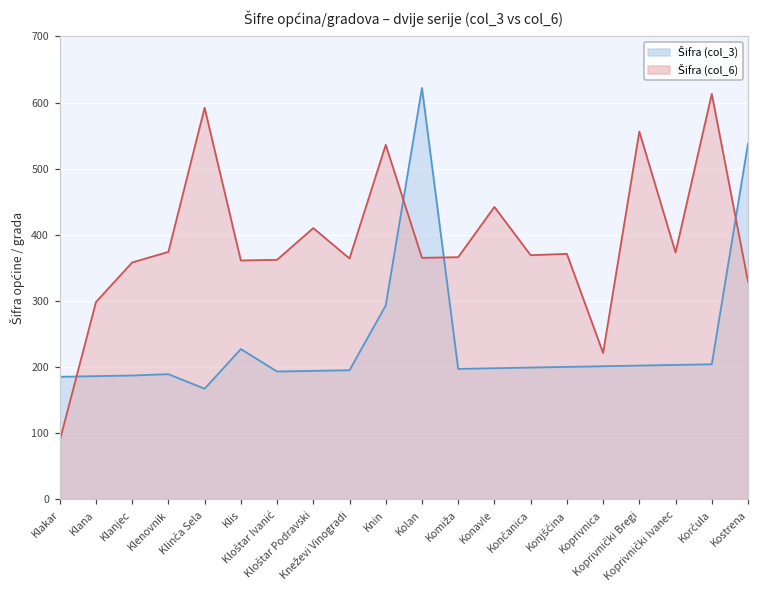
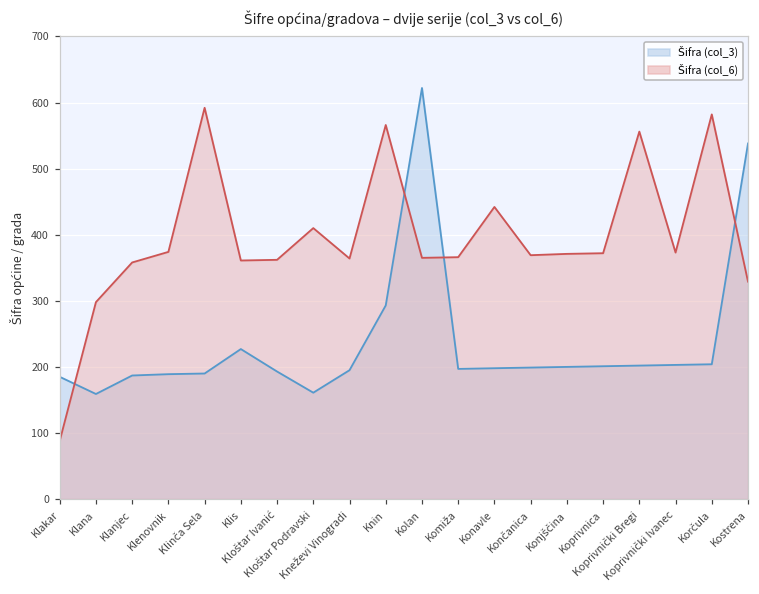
Šifra (col_3), Klana: 190 -> 160
Šifra (col_3), Klinča Sela: 170 -> 190
Šifra (col_3), Kloštar Podravski: 190 -> 160
Šifra (col_6), Knin: 540 -> 570
Šifra (col_6), Koprivnica: 220 -> 370
Šifra (col_6), Korčula: 610 -> 580
